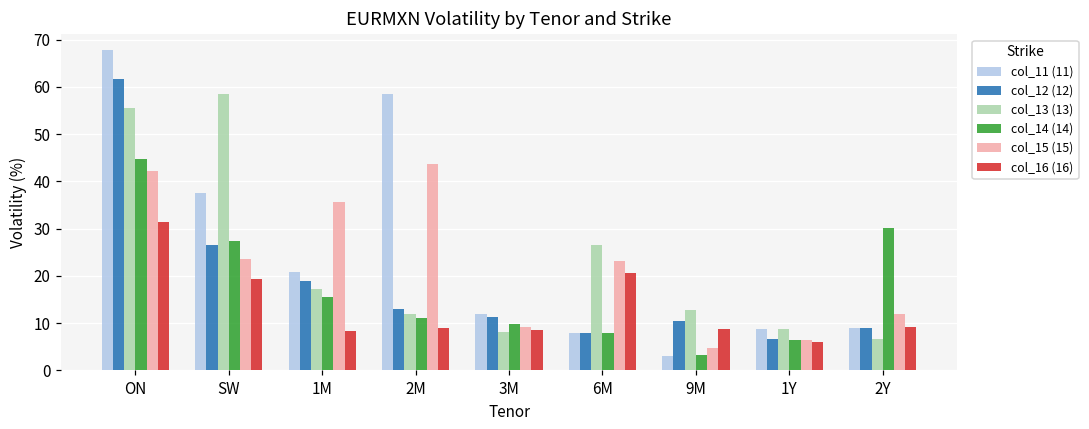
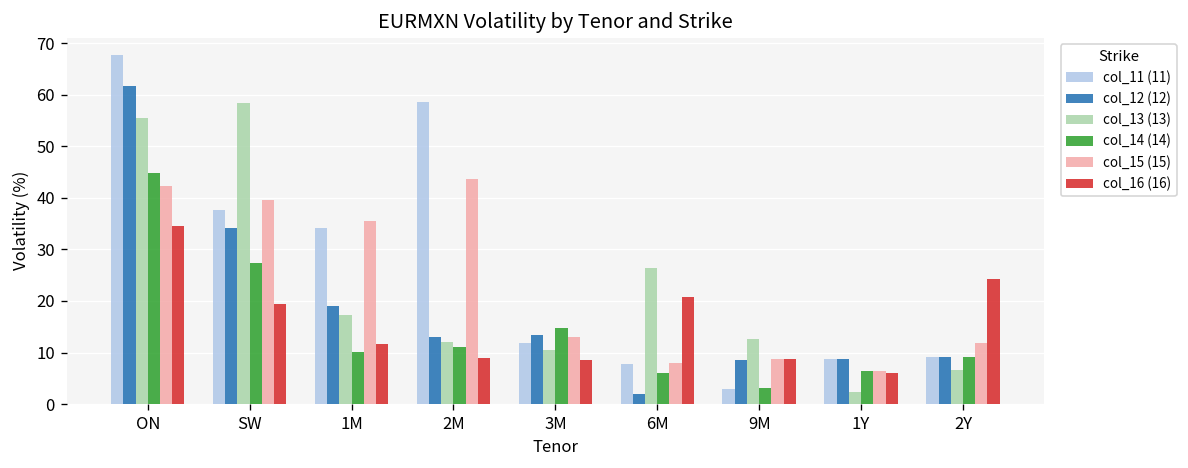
col_16 (16), ON: 31 -> 35
col_12 (12), SW: 27 -> 34
col_15 (15), SW: 24 -> 40
col_11 (11), 1M: 21 -> 34
col_14 (14), 1M: 15 -> 10
col_16 (16), 1M: 8 -> 12
col_12 (12), 3M: 11 -> 13
col_13 (13), 3M: 8 -> 11
col_14 (14), 3M: 10 -> 15
col_15 (15), 3M: 9 -> 13
col_12 (12), 6M: 8 -> 2
col_14 (14), 6M: 8 -> 6
col_15 (15), 6M: 23 -> 8
col_12 (12), 9M: 10 -> 9
col_15 (15), 9M: 5 -> 9
col_12 (12), 1Y: 7 -> 9
col_13 (13), 1Y: 9 -> 2
col_14 (14), 2Y: 30 -> 9
col_16 (16), 2Y: 9 -> 24
